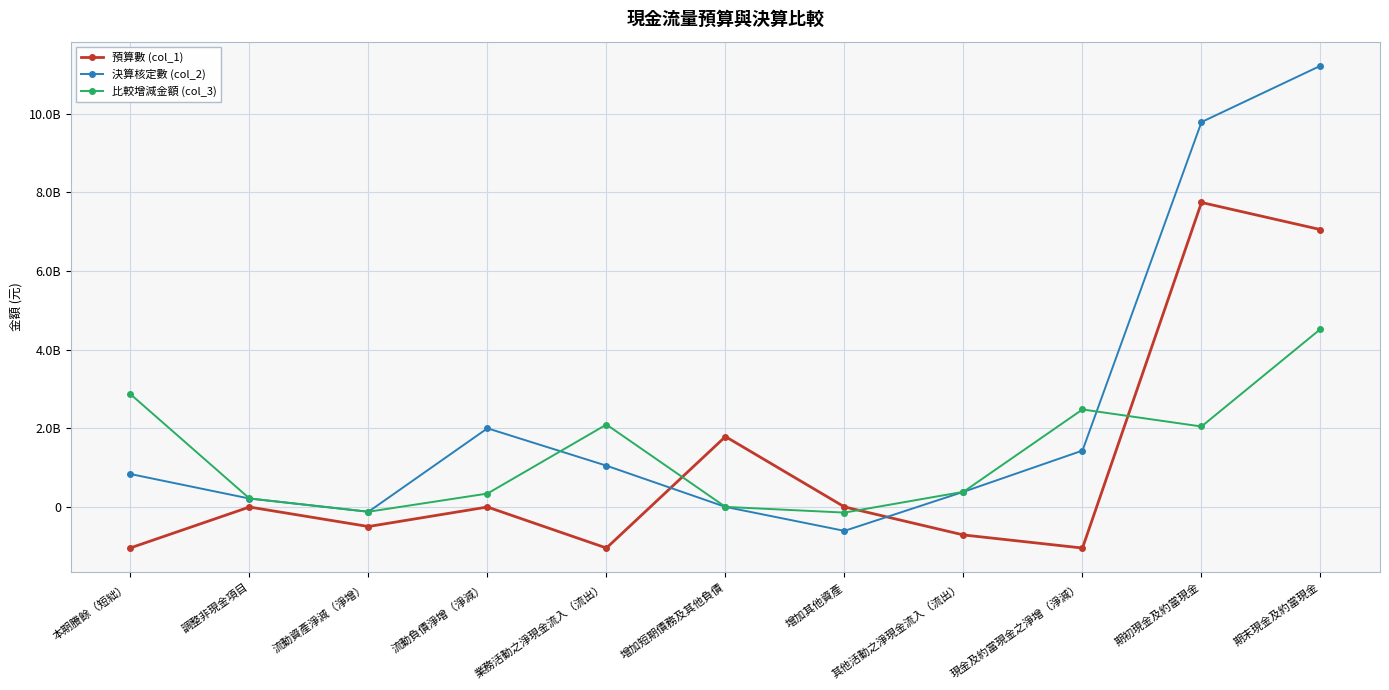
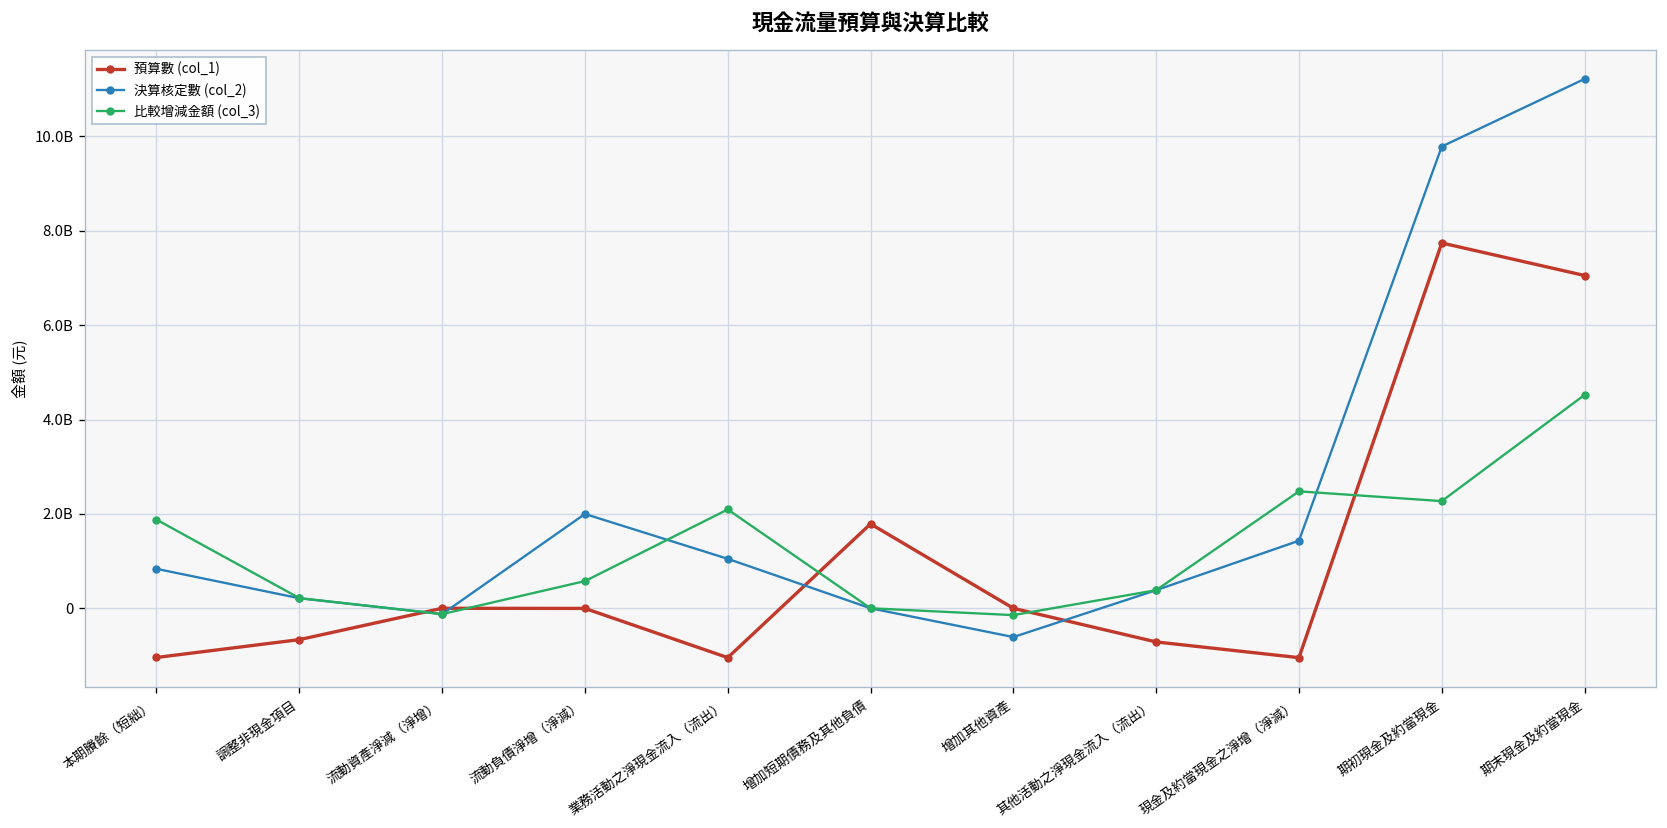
比較增減金額 (col_3), 本期賸餘（短絀）: 2900000000 -> 1900000000
預算數 (col_1), 調整非現金項目: 0 -> -700000000
預算數 (col_1), 流動資產淨減（淨增）: -500000000 -> 0
比較增減金額 (col_3), 流動負債淨增（淨減）: 300000000 -> 600000000
比較增減金額 (col_3), 期初現金及約當現金: 2000000000 -> 2300000000
